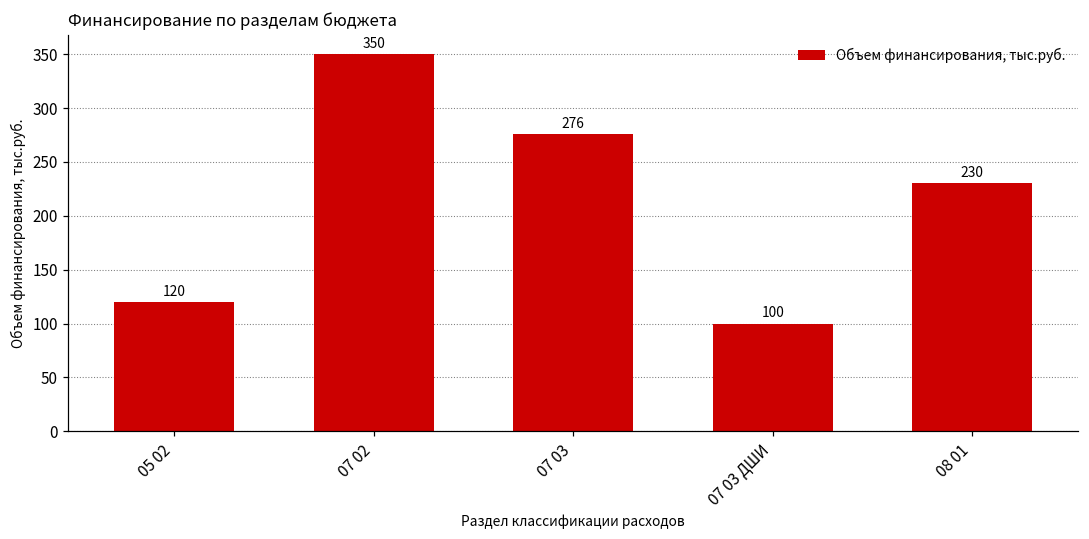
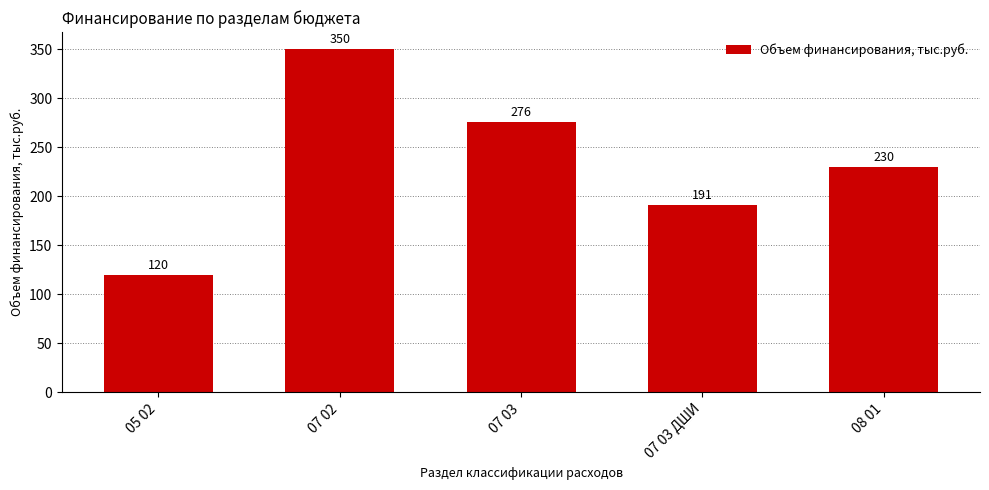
07 03 ДШИ: 100 -> 191
